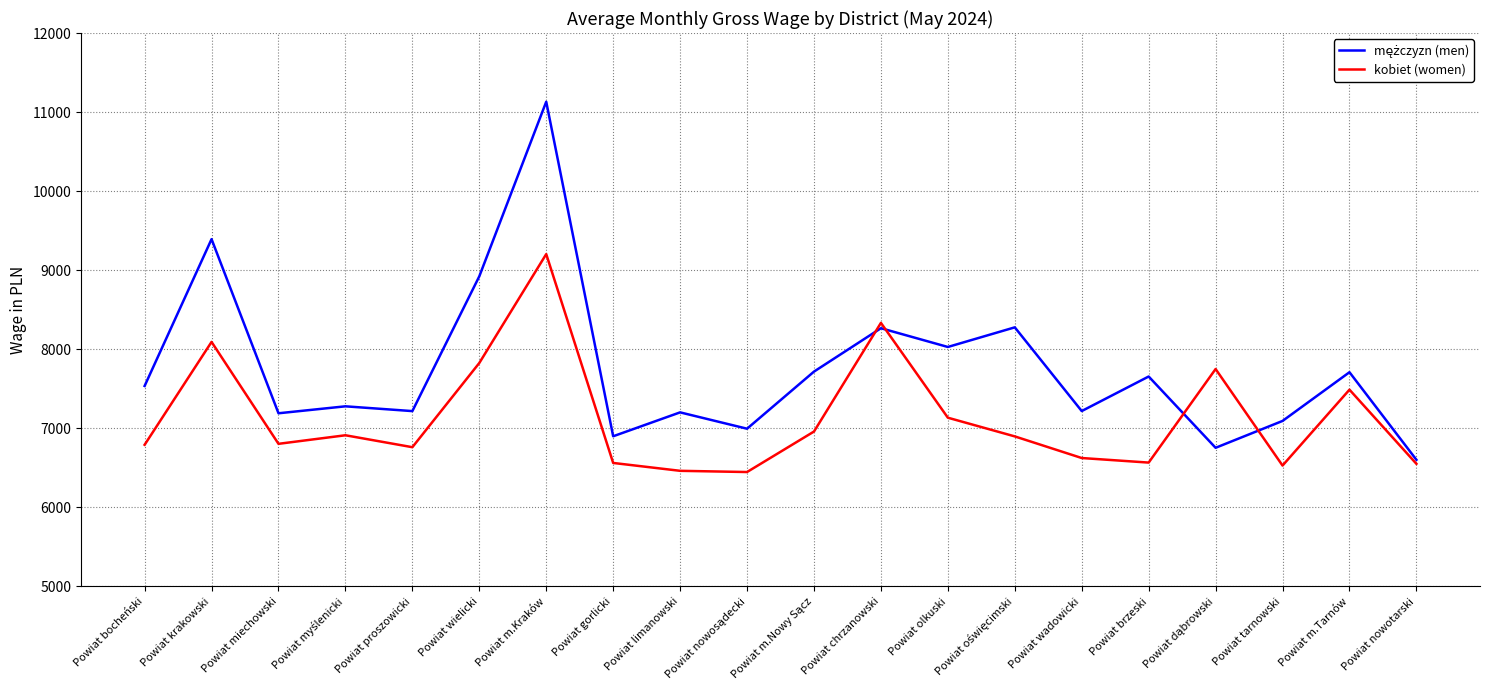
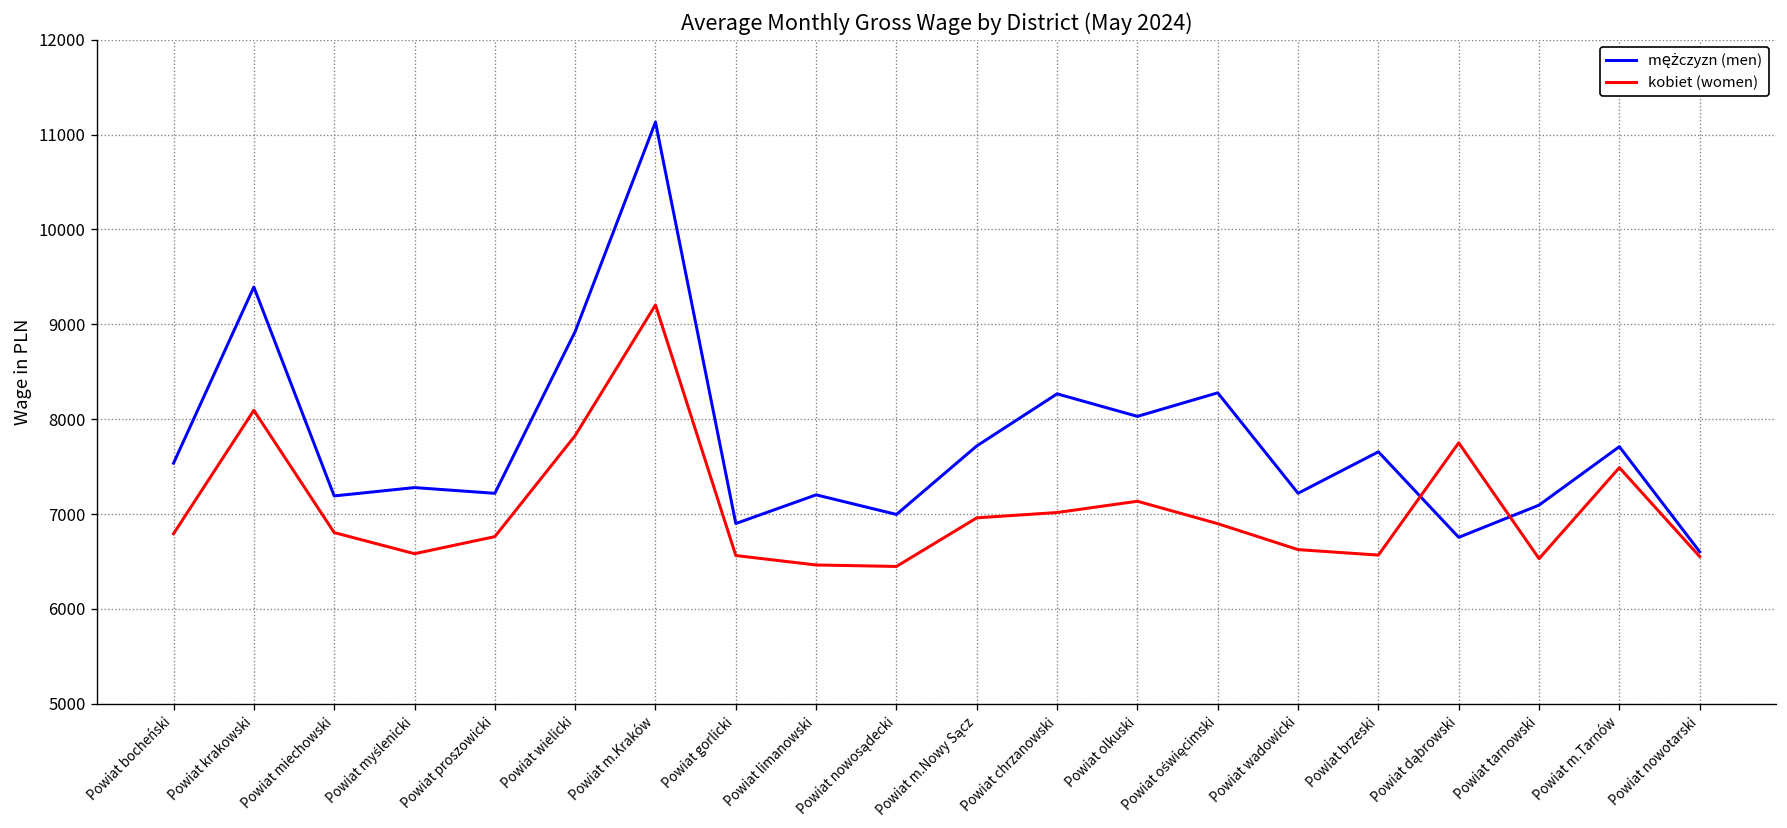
kobiet (women), Powiat myślenicki: 6900 -> 6600
kobiet (women), Powiat chrzanowski: 8300 -> 7000
